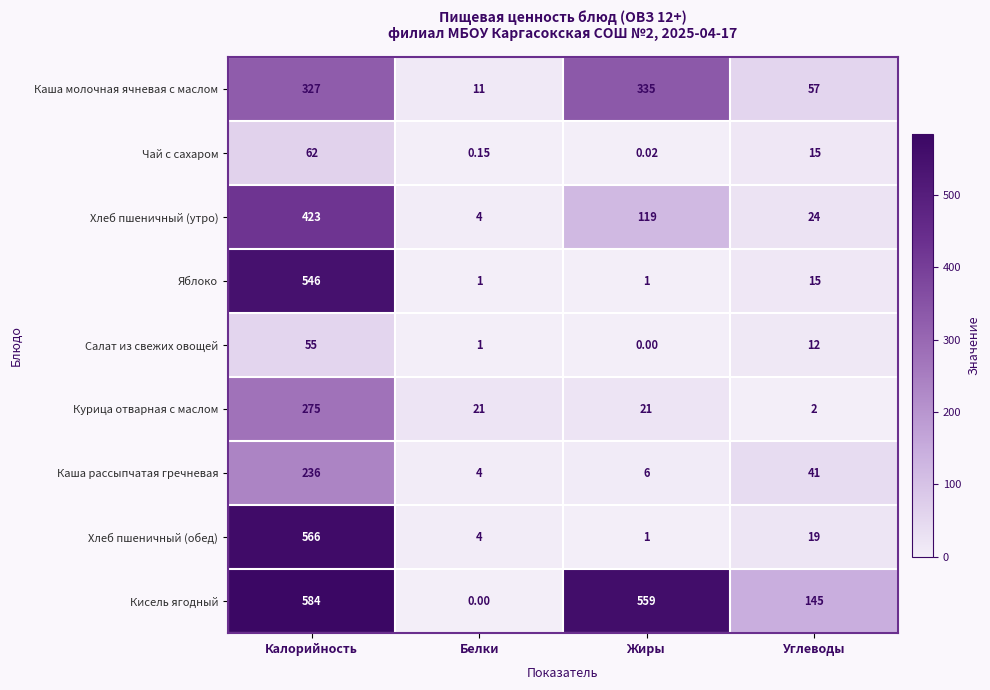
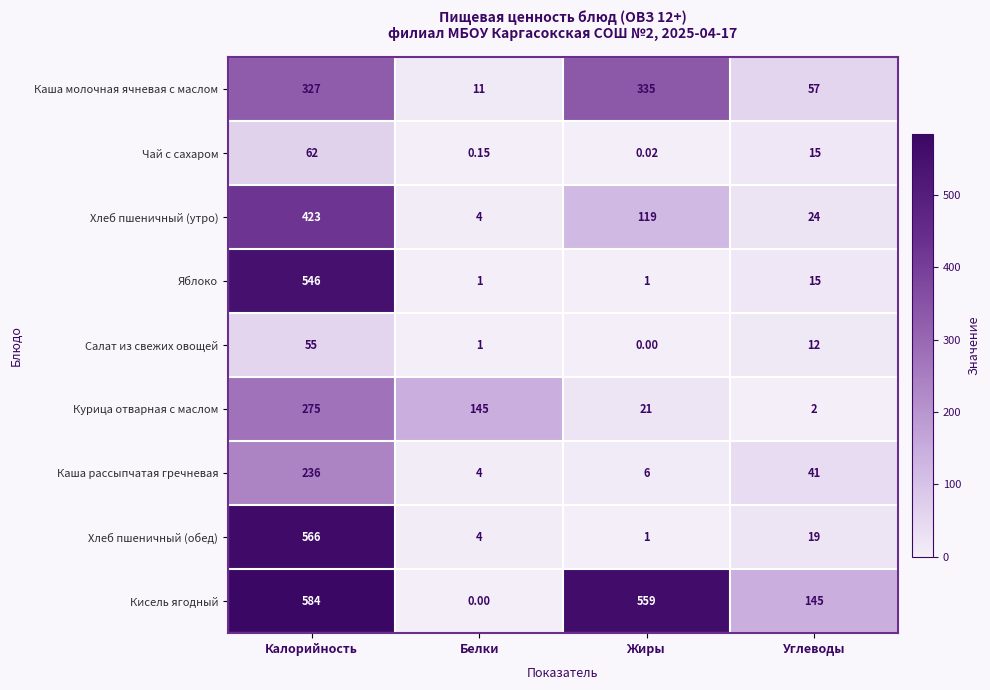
Курица отварная с маслом, Белки: 21 -> 145
